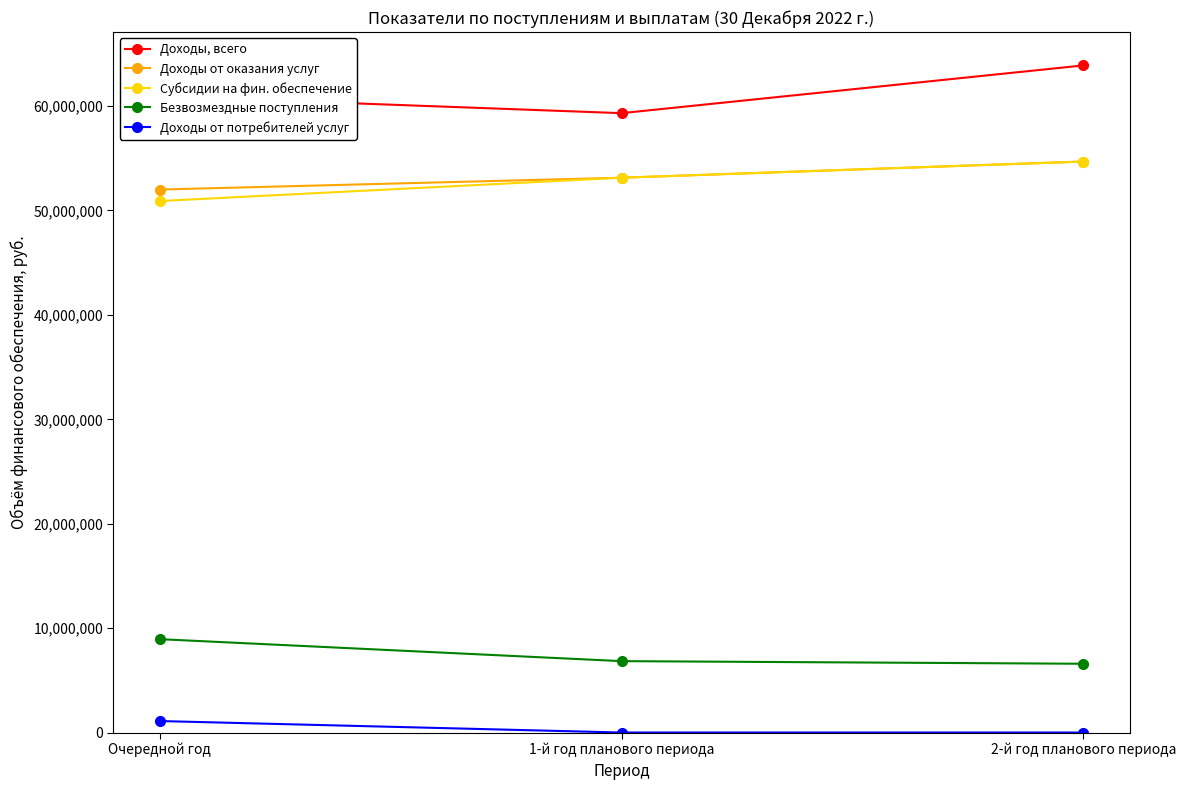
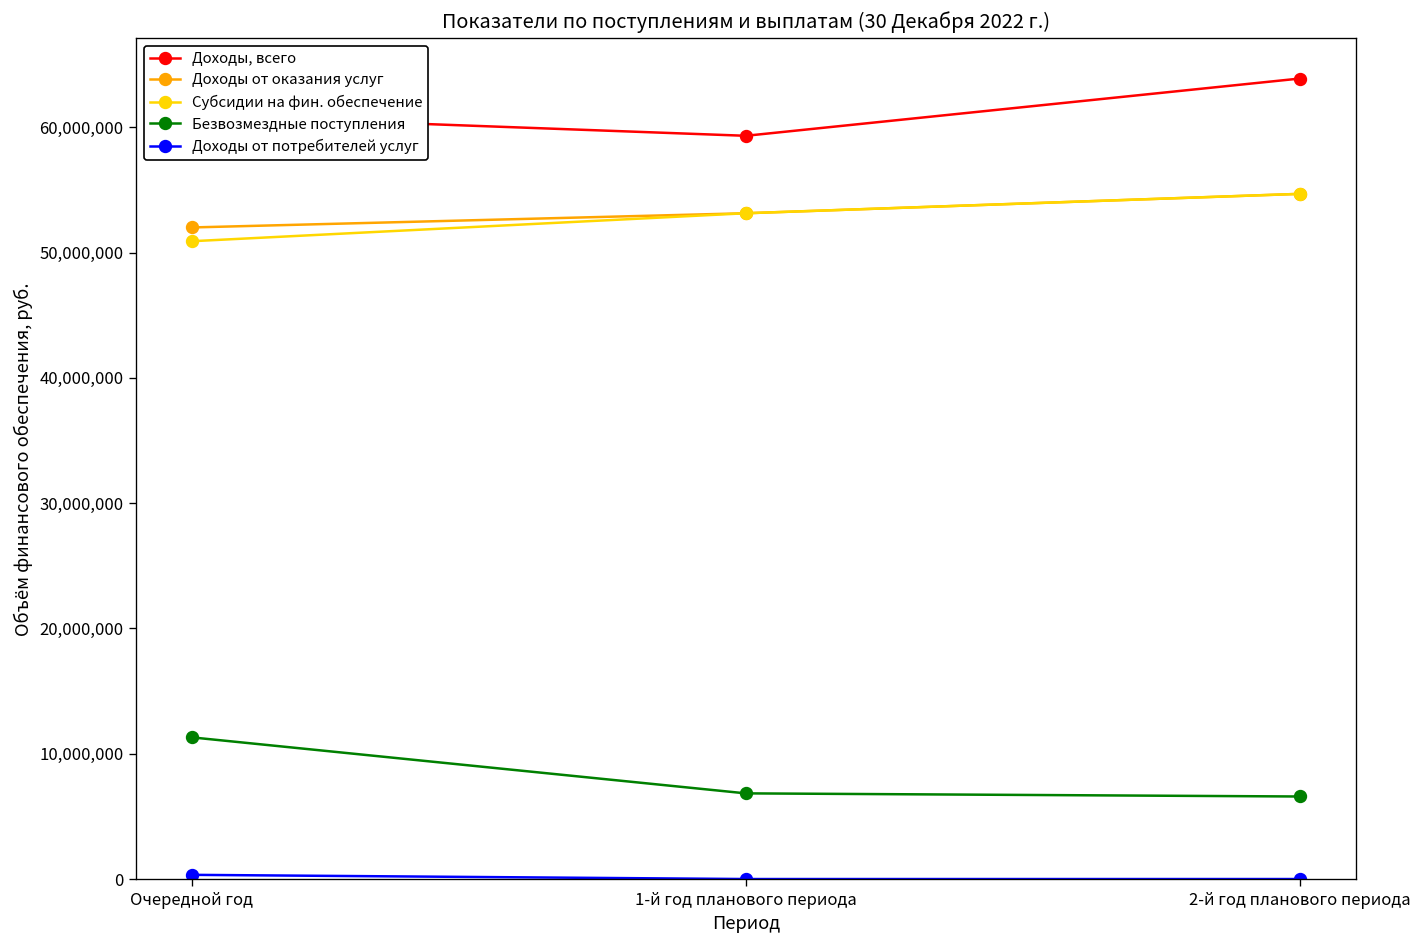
Безвозмездные поступления, Очередной год: 8,900,000 -> 11,300,000
Доходы от потребителей услуг, Очередной год: 1,100,000 -> 300,000
